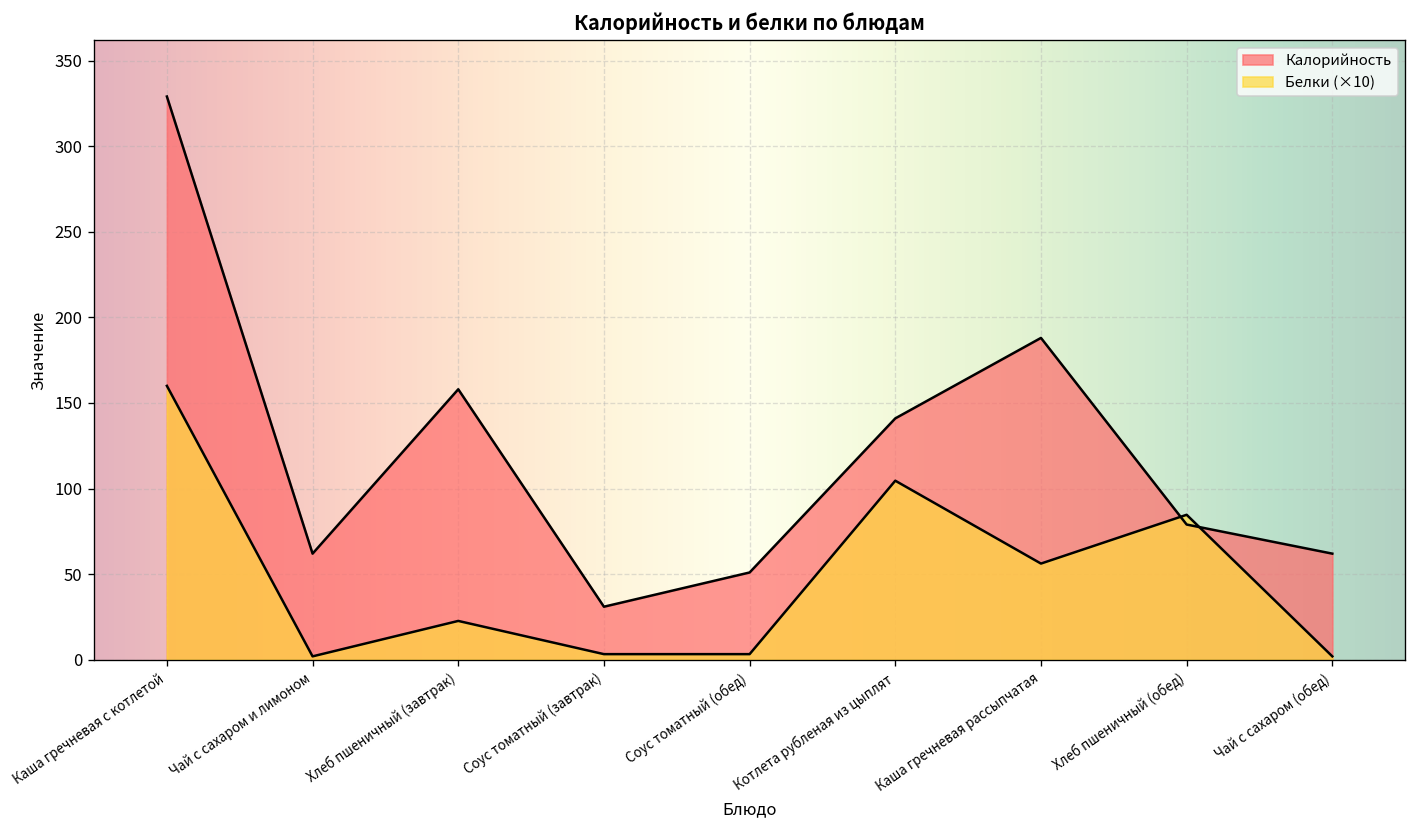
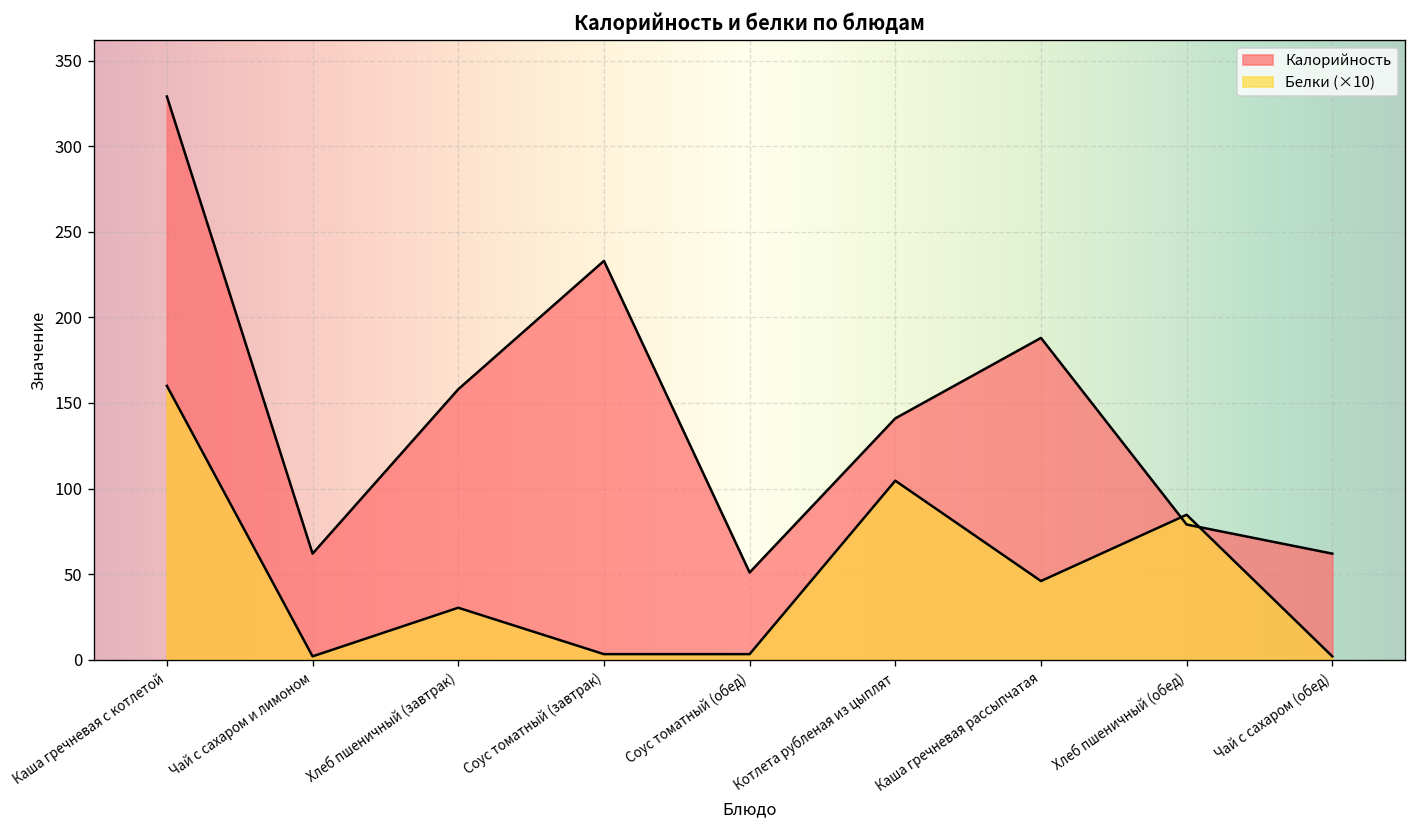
Белки (×10), Хлеб пшеничный (завтрак): 23 -> 30
Калорийность, Соус томатный (завтрак): 31 -> 233
Белки (×10), Каша гречневая рассыпчатая: 56 -> 46
